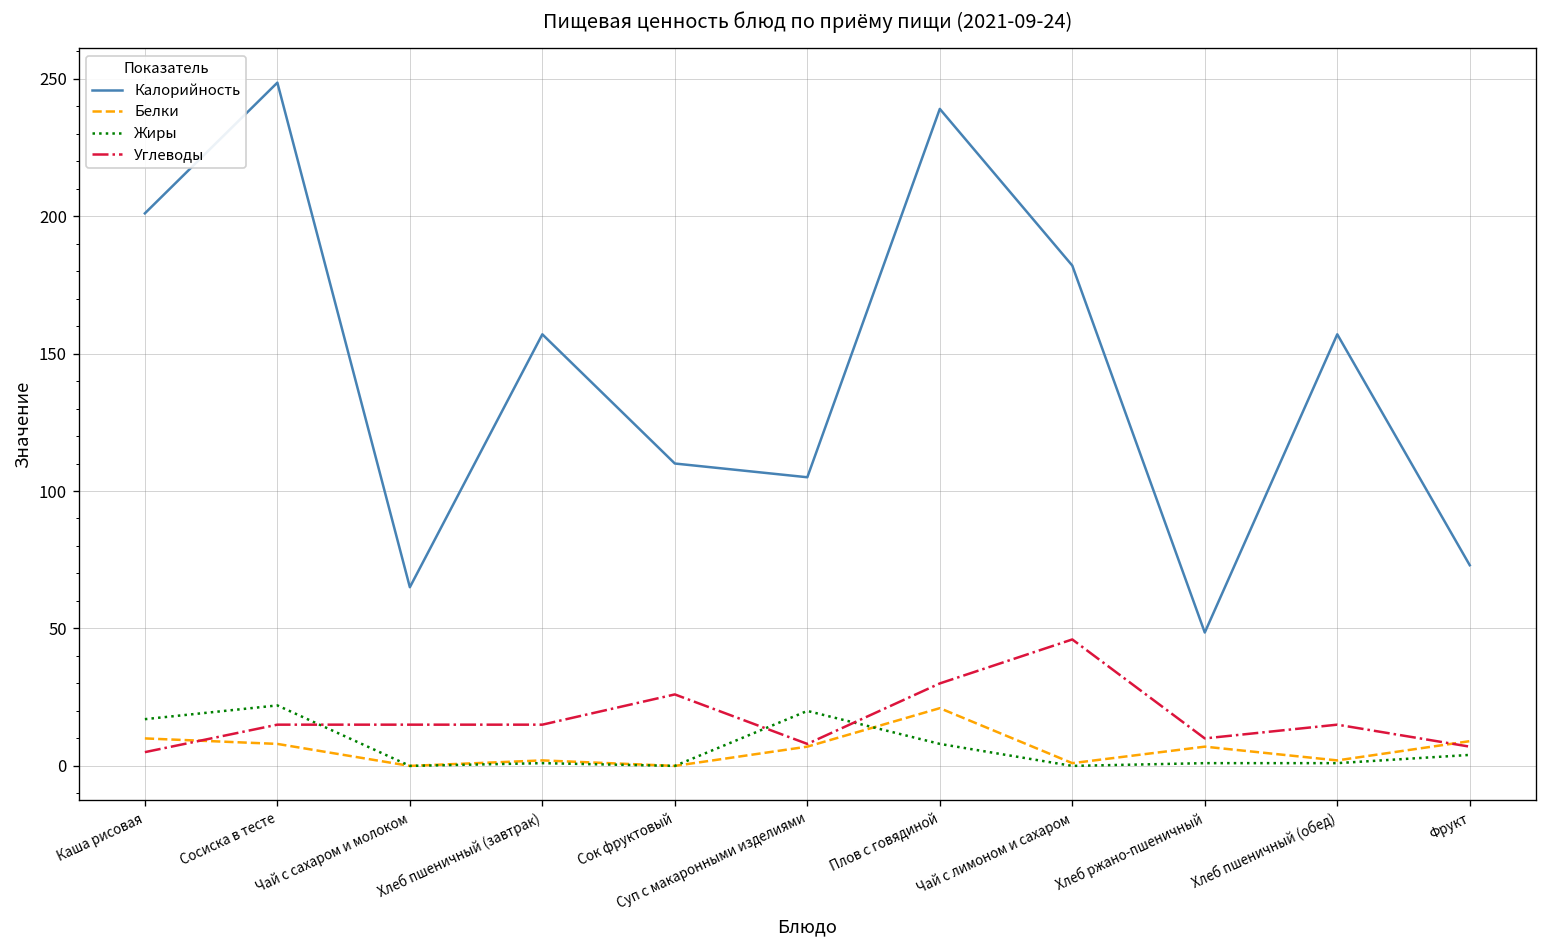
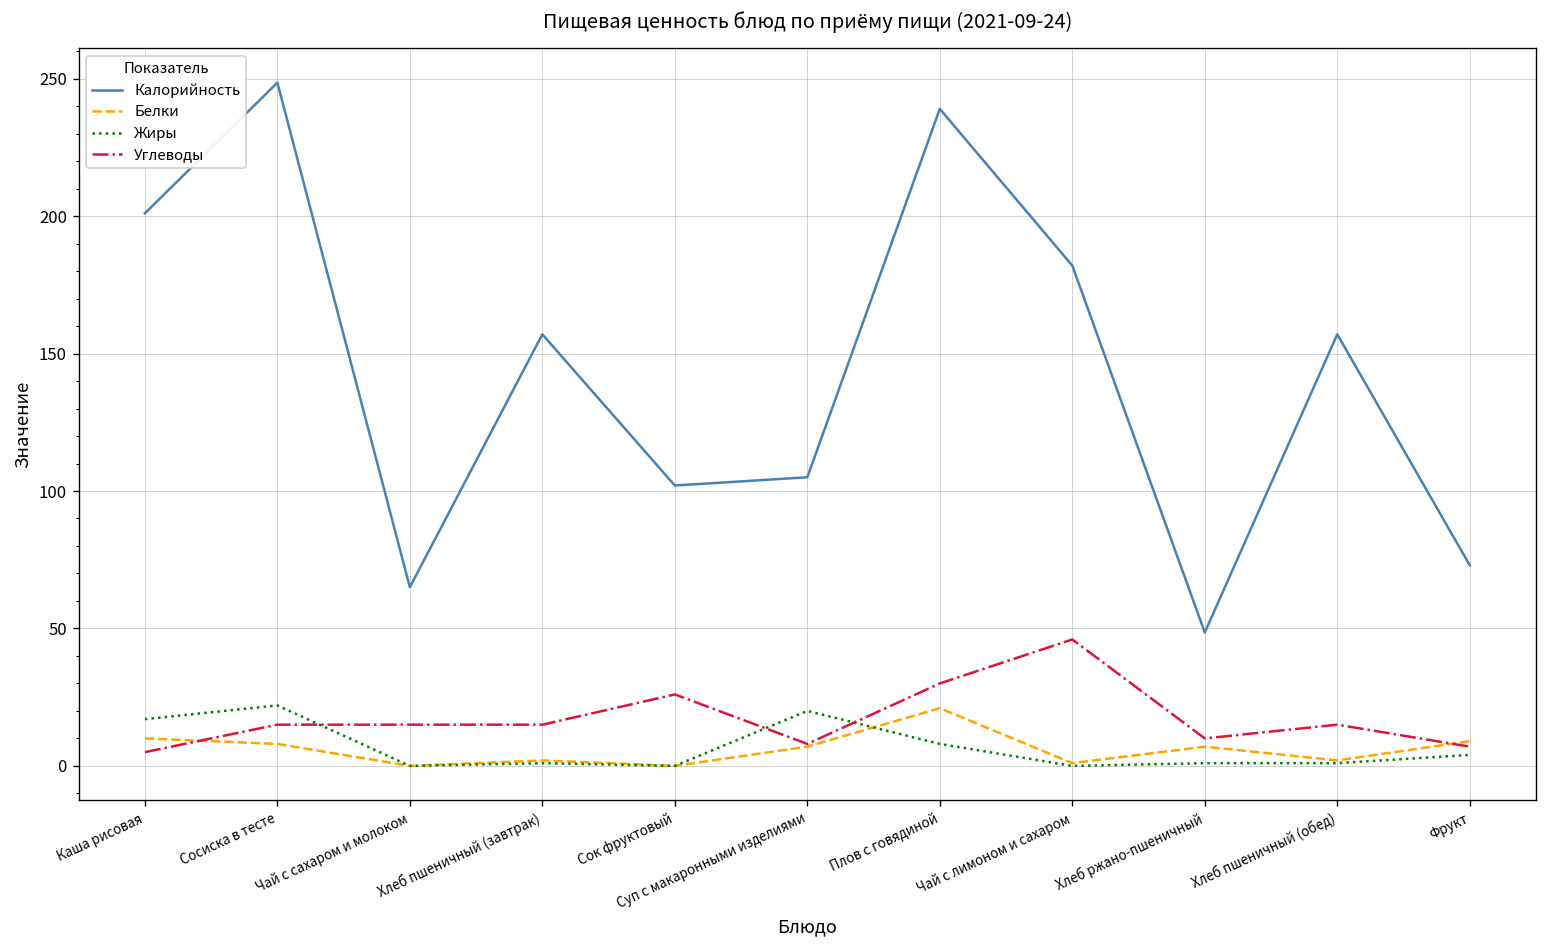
Калорийность, Сок фруктовый: 110 -> 102
